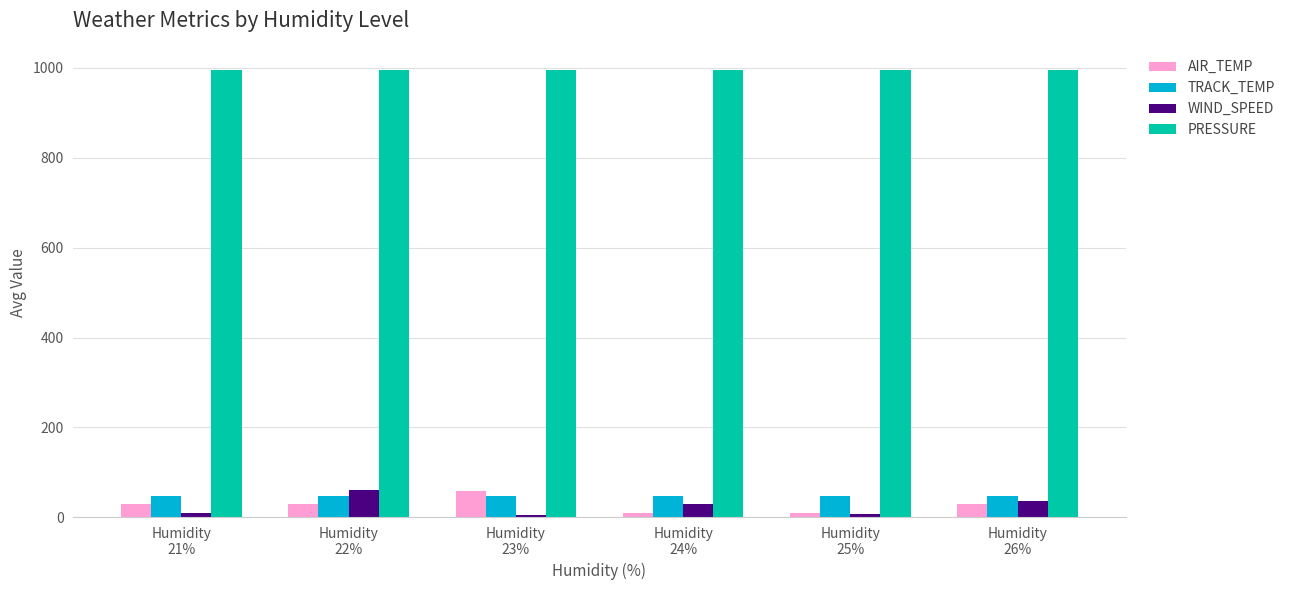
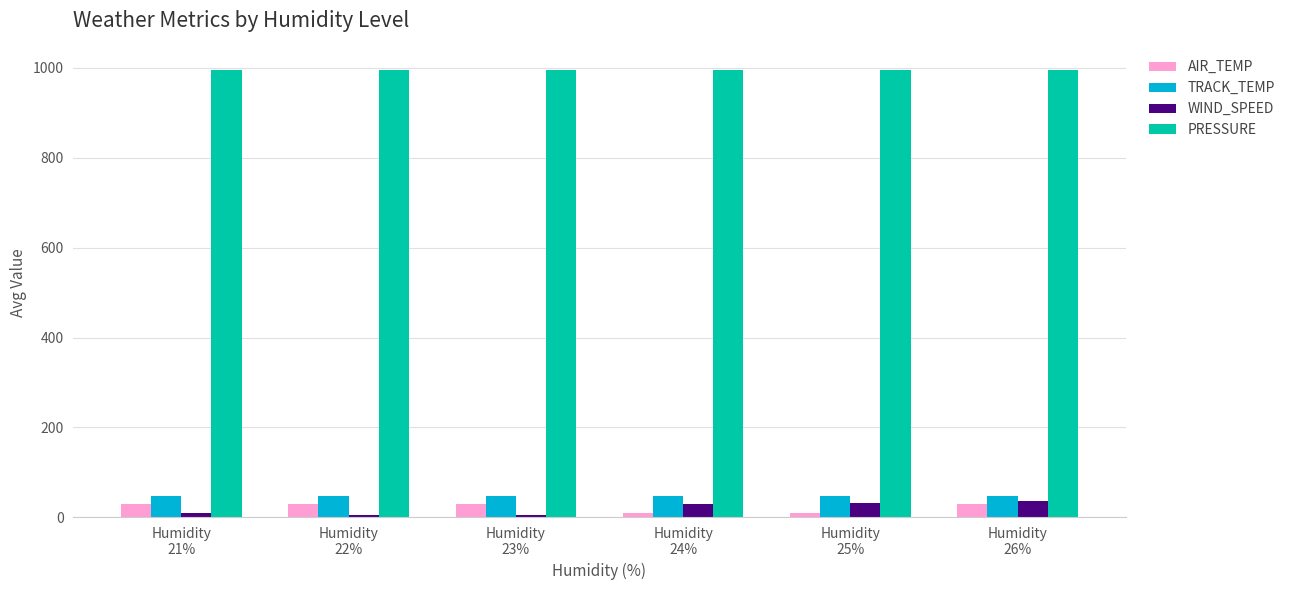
WIND_SPEED, Humidity 22%: 60 -> 0
AIR_TEMP, Humidity 23%: 60 -> 30
WIND_SPEED, Humidity 25%: 10 -> 30
